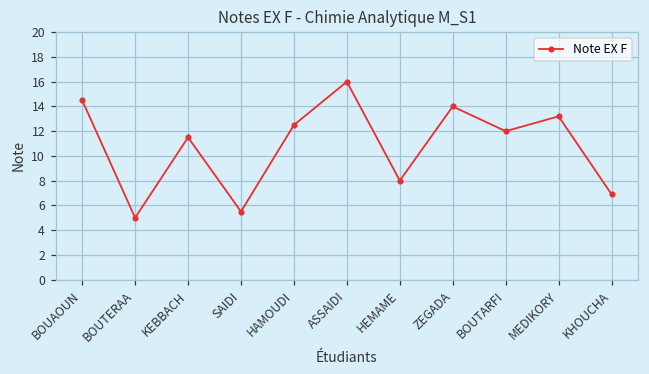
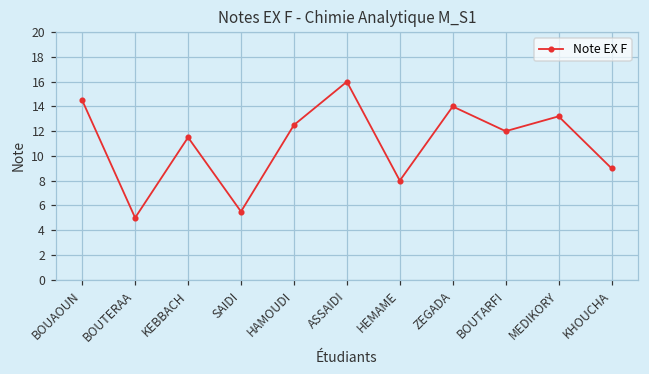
KHOUCHA: 6.9 -> 9.0
